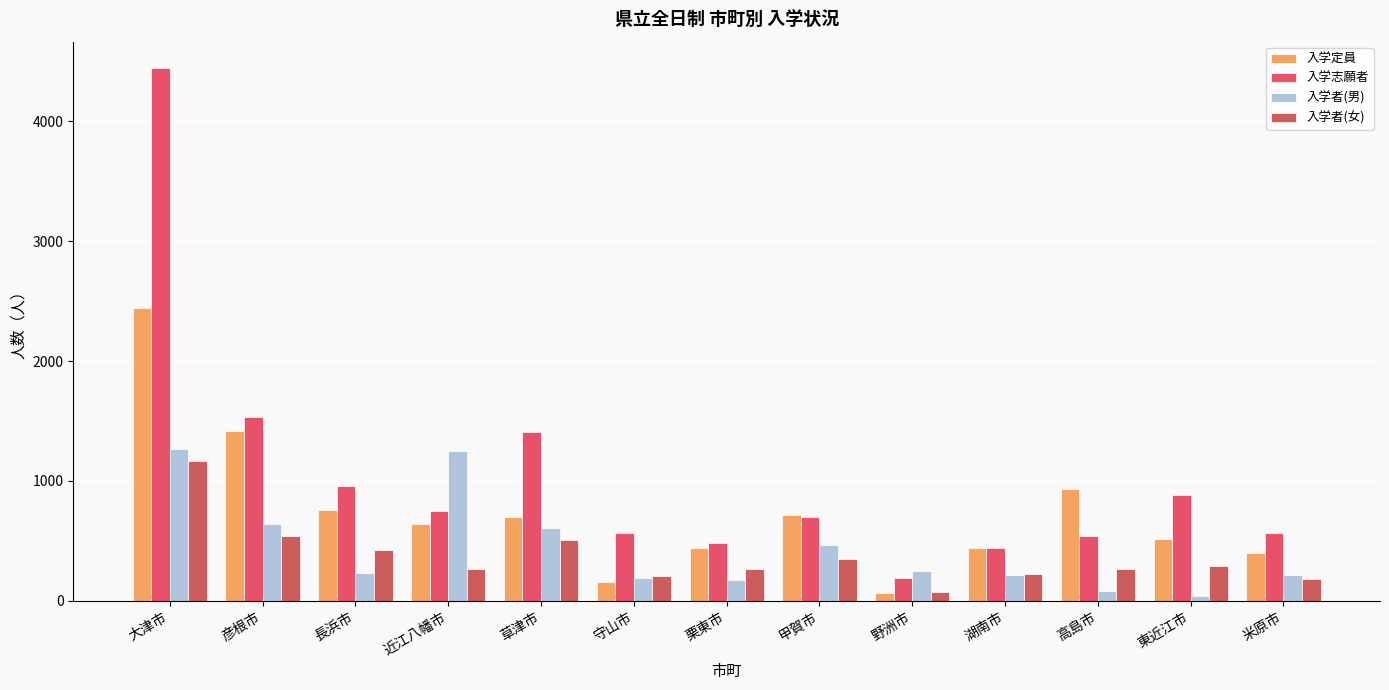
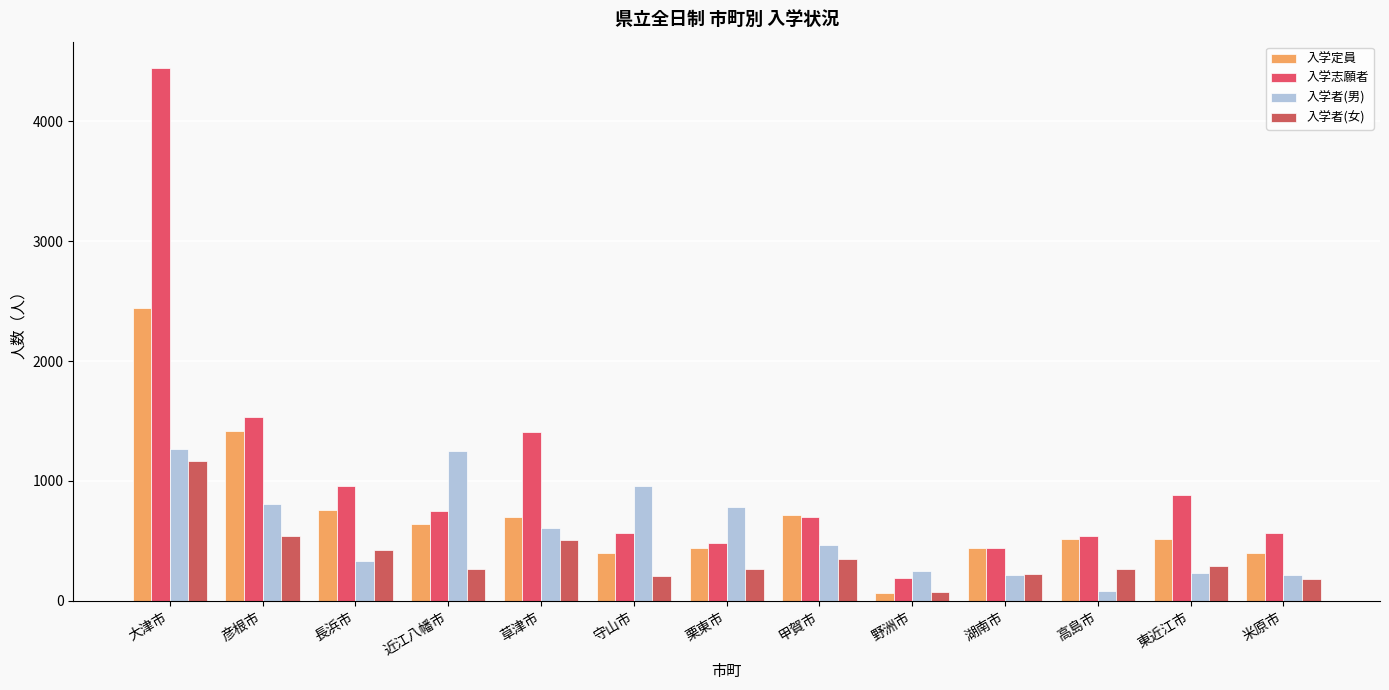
入学者(男), 彦根市: 640 -> 810
入学者(男), 長浜市: 230 -> 340
入学定員, 守山市: 160 -> 400
入学者(男), 守山市: 190 -> 960
入学者(男), 栗東市: 180 -> 780
入学定員, 高島市: 930 -> 520
入学者(男), 東近江市: 40 -> 230
